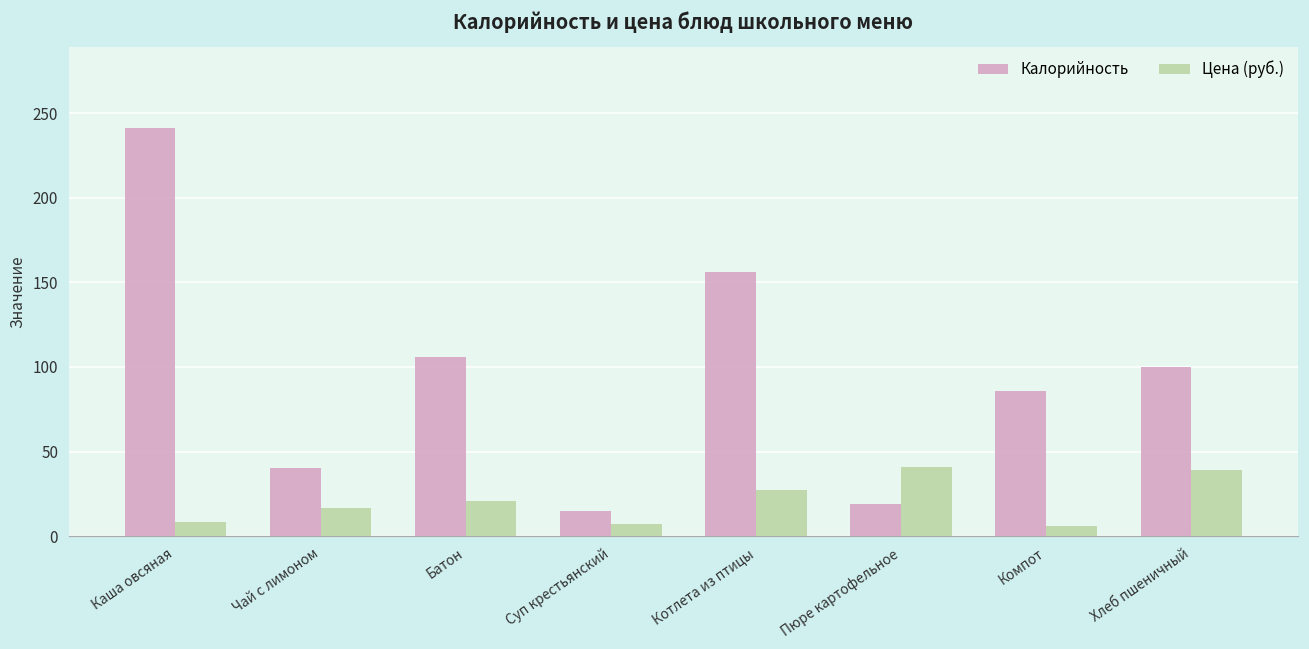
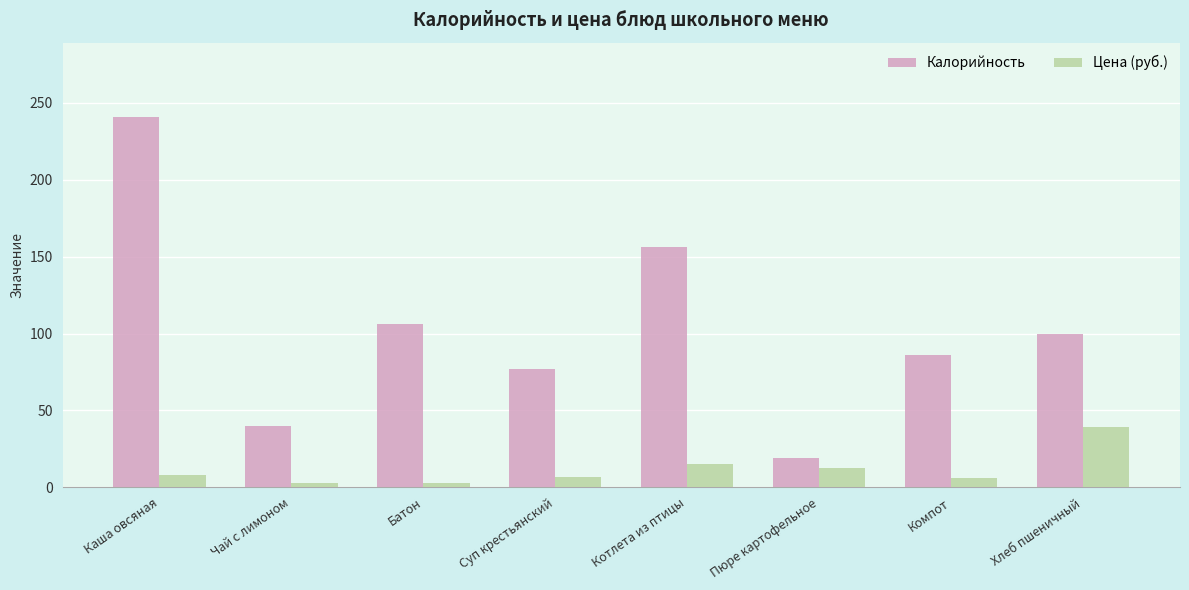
Цена (руб.), Чай с лимоном: 17 -> 3
Цена (руб.), Батон: 21 -> 3
Калорийность, Суп крестьянский: 15 -> 77
Цена (руб.), Котлета из птицы: 27 -> 15
Цена (руб.), Пюре картофельное: 41 -> 12
